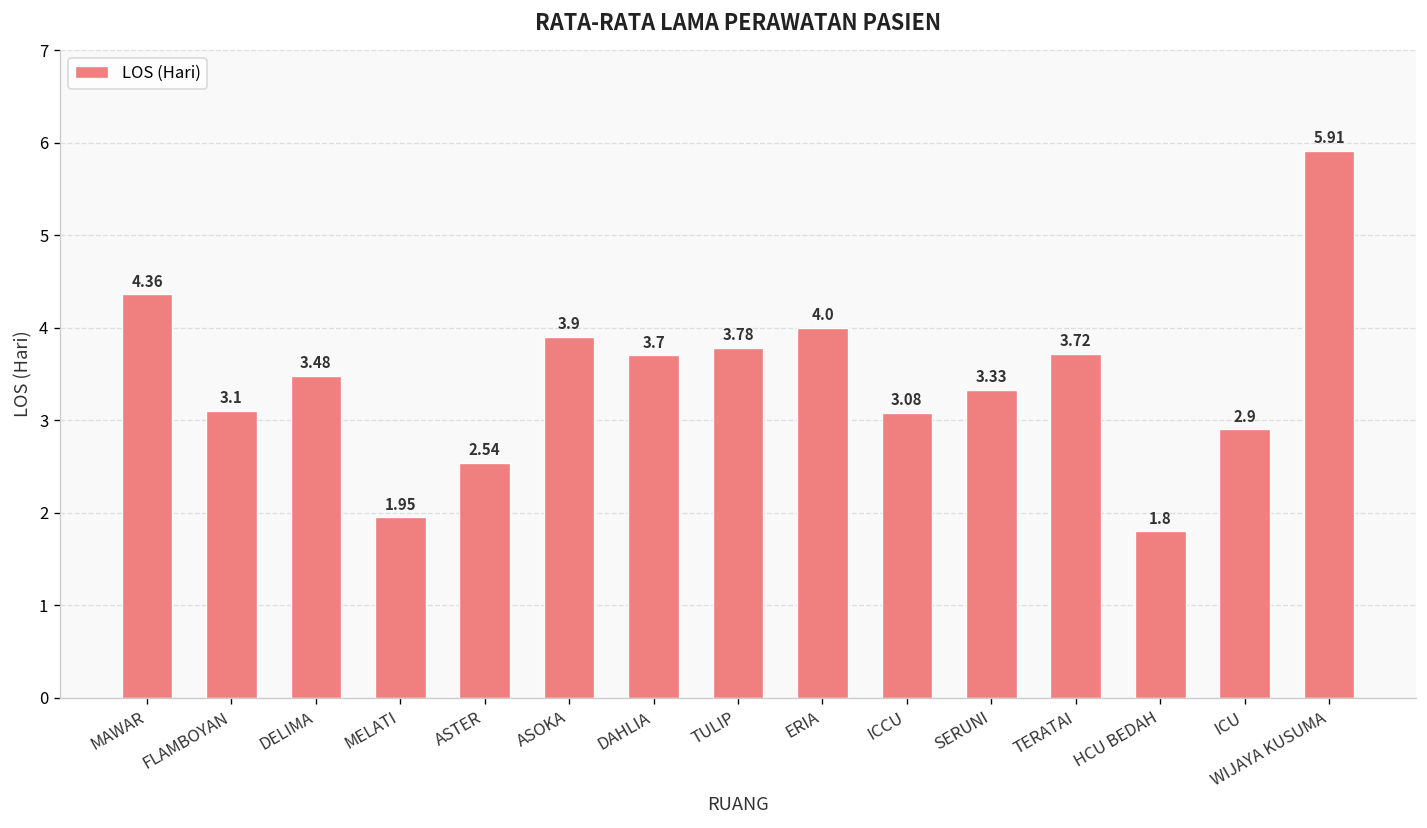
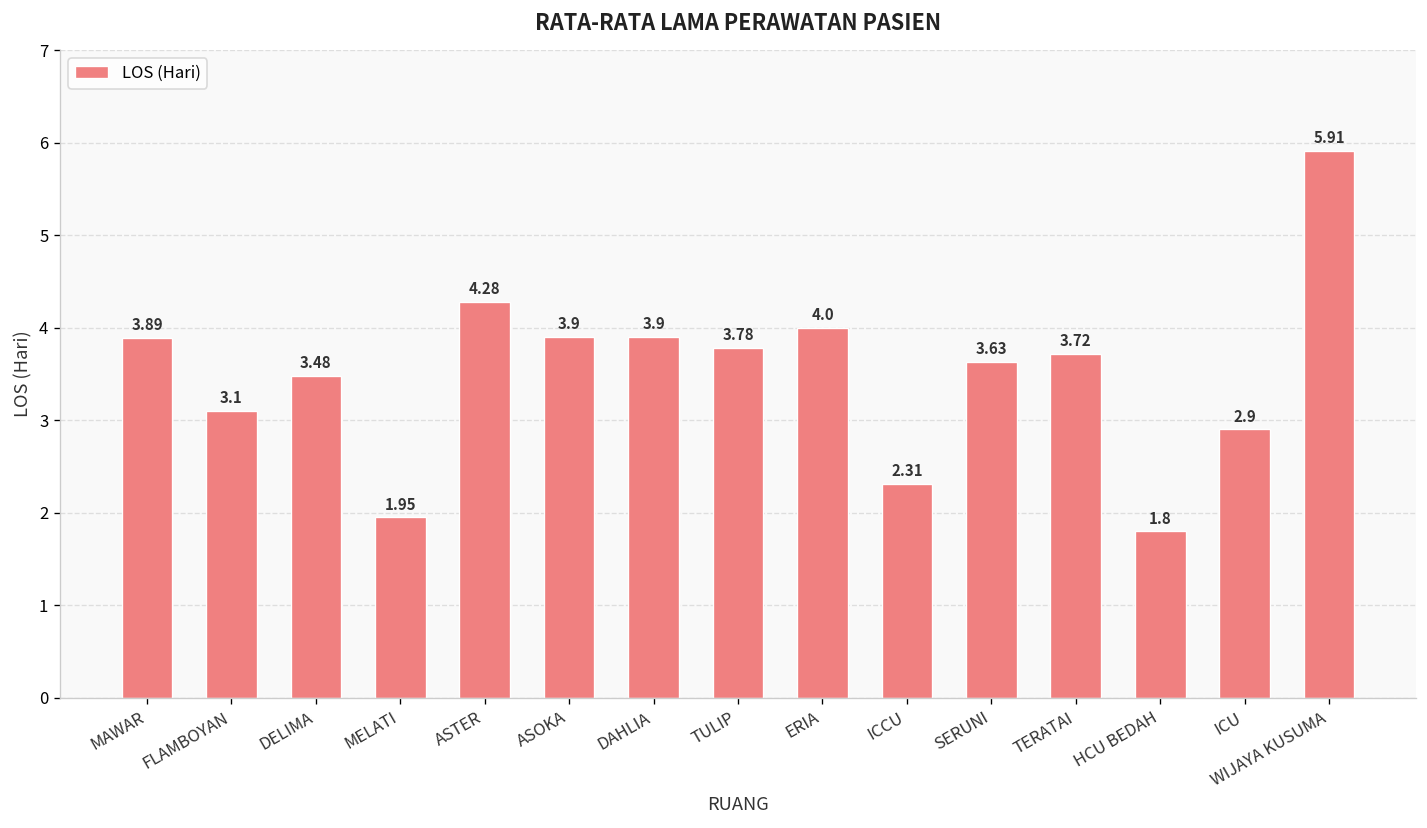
MAWAR: 4.36 -> 3.89
ASTER: 2.54 -> 4.28
DAHLIA: 3.7 -> 3.9
ICCU: 3.08 -> 2.31
SERUNI: 3.33 -> 3.63
